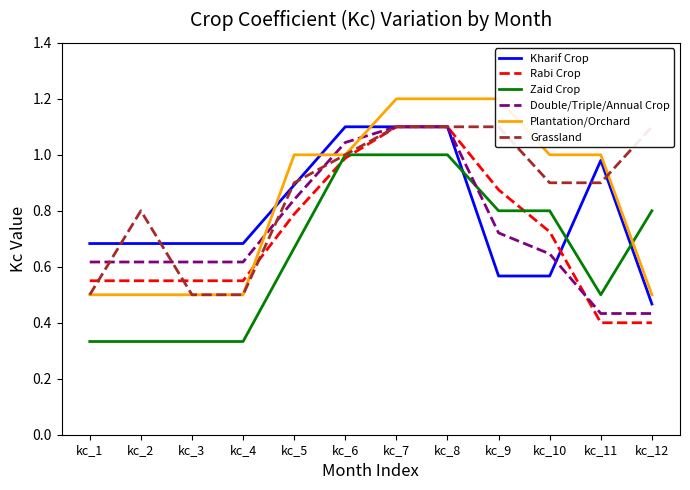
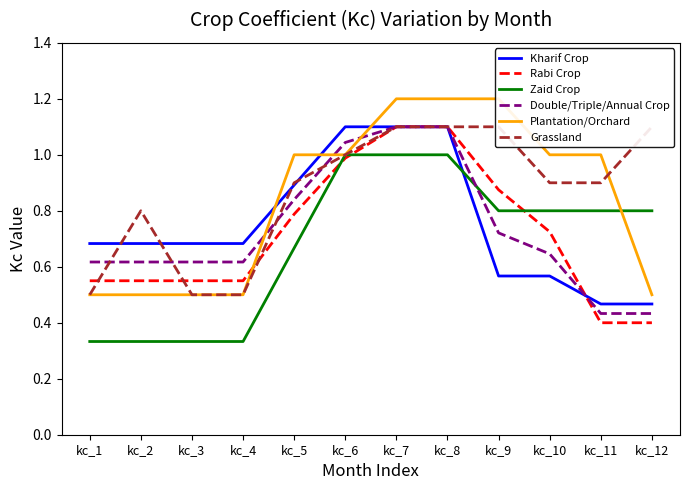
Kharif Crop, kc_11: 0.98 -> 0.47
Zaid Crop, kc_11: 0.5 -> 0.8
